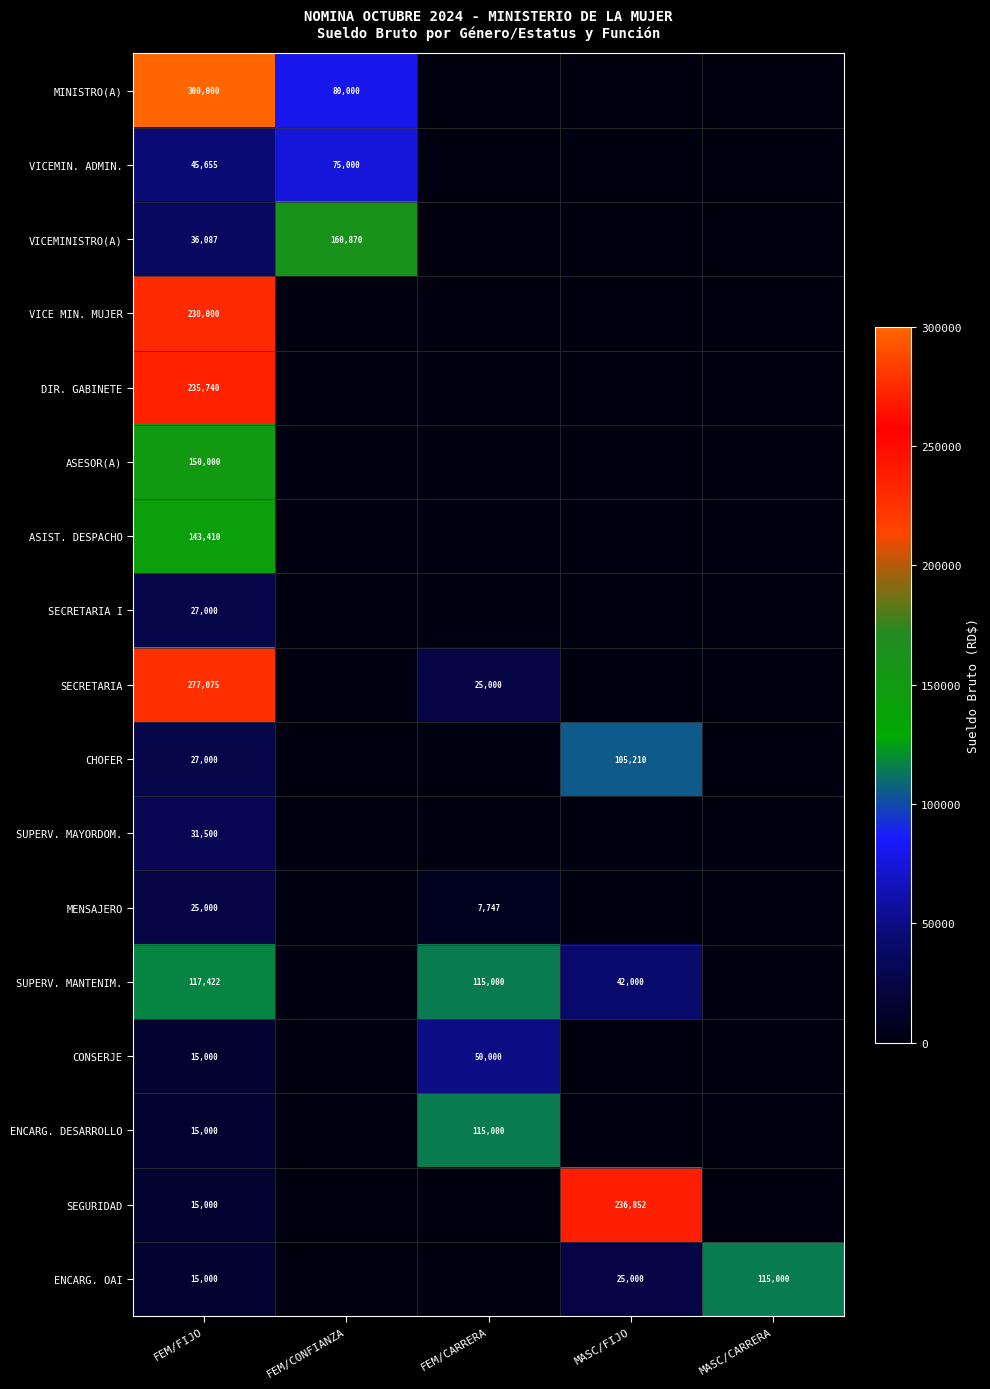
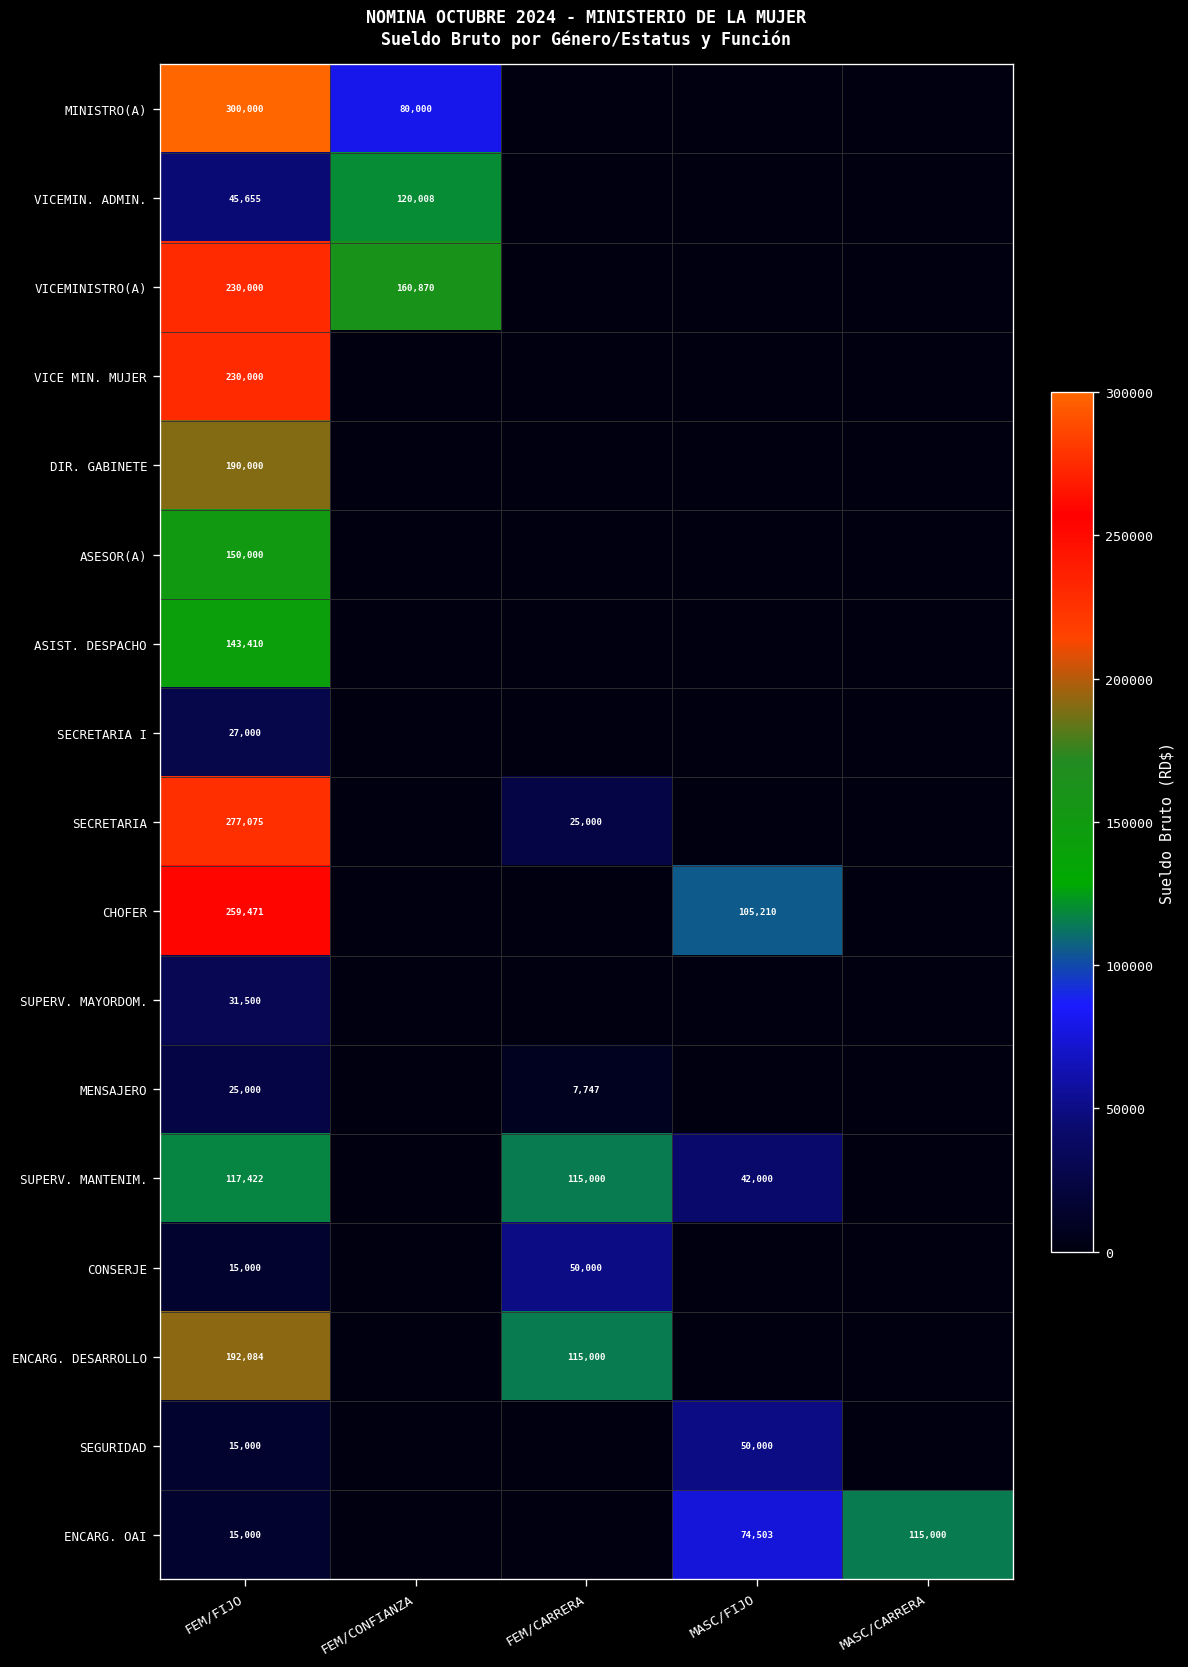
VICEMIN. ADMIN., FEM/CONFIANZA: 75,000 -> 120,008
VICEMINISTRO(A), FEM/FIJO: 36,087 -> 230,000
DIR. GABINETE, FEM/FIJO: 235,740 -> 190,000
CHOFER, FEM/FIJO: 27,000 -> 259,471
ENCARG. DESARROLLO, FEM/FIJO: 15,000 -> 192,084
SEGURIDAD, MASC/FIJO: 236,852 -> 50,000
ENCARG. OAI, MASC/FIJO: 25,000 -> 74,503
